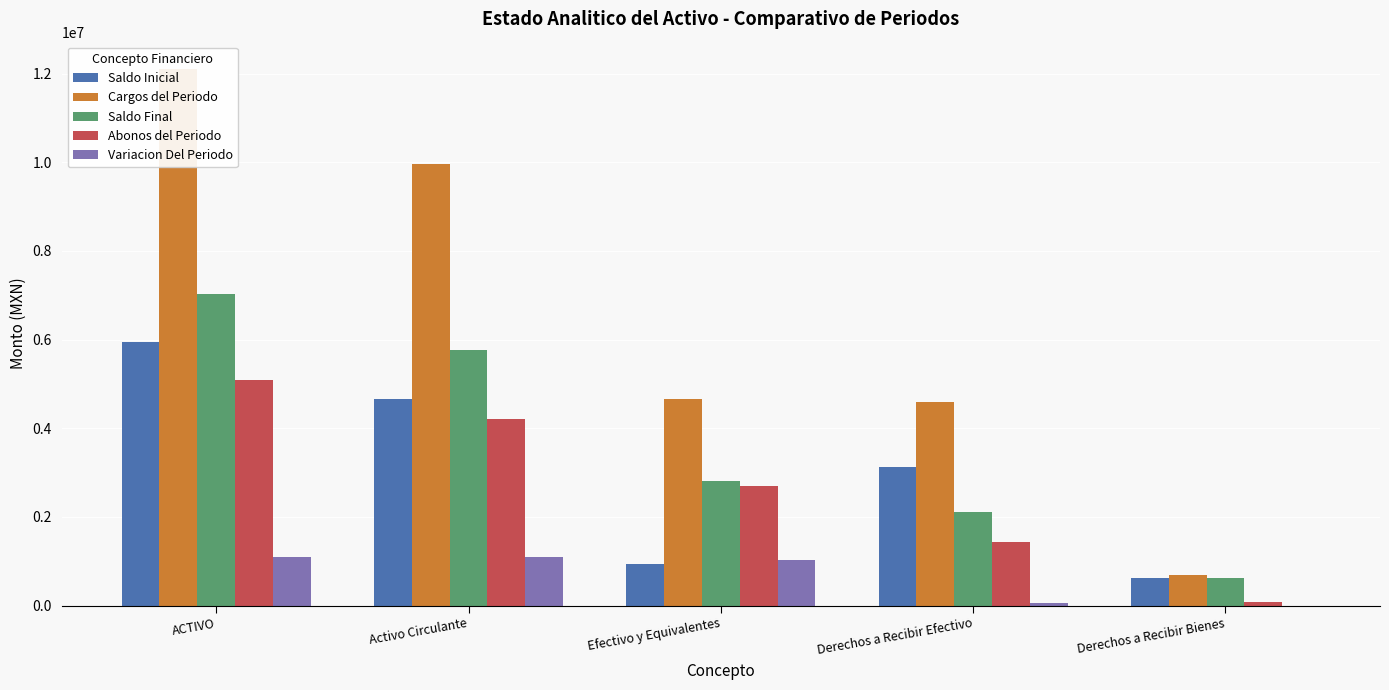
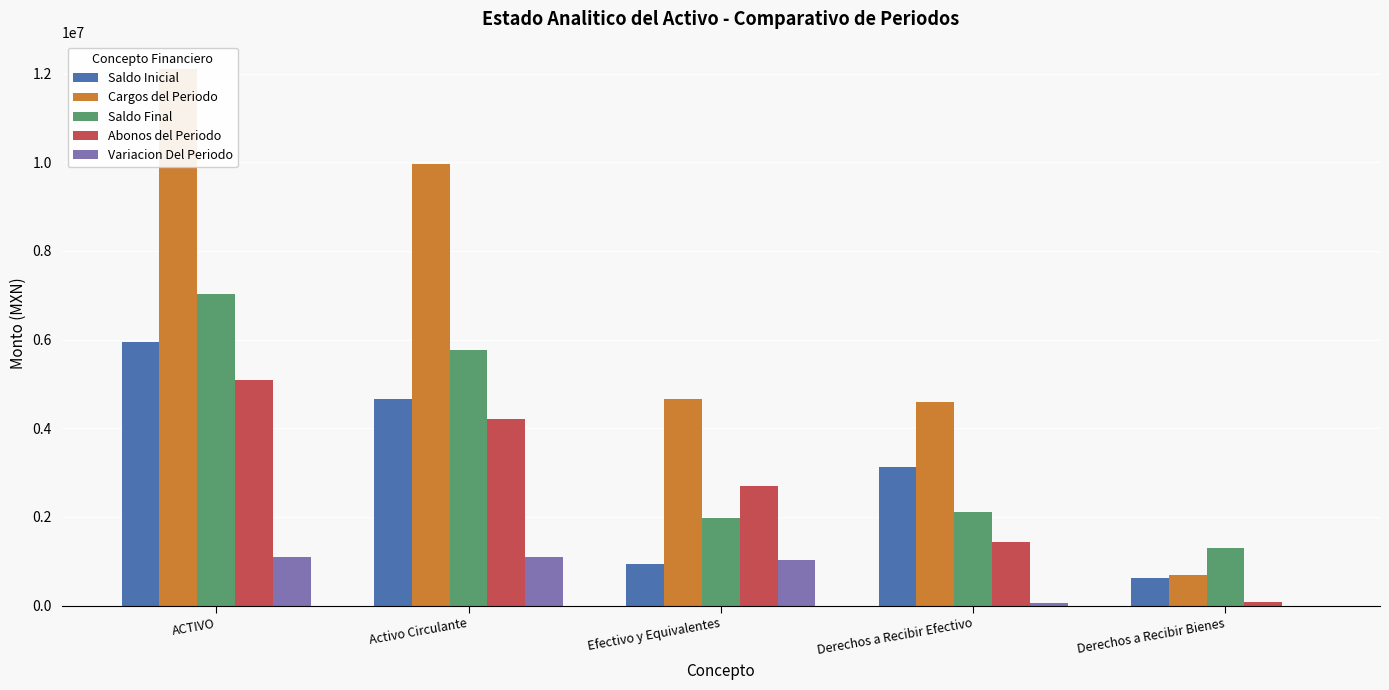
Saldo Final, Efectivo y Equivalentes: 2800000 -> 2000000
Saldo Final, Derechos a Recibir Bienes: 600000 -> 1300000
